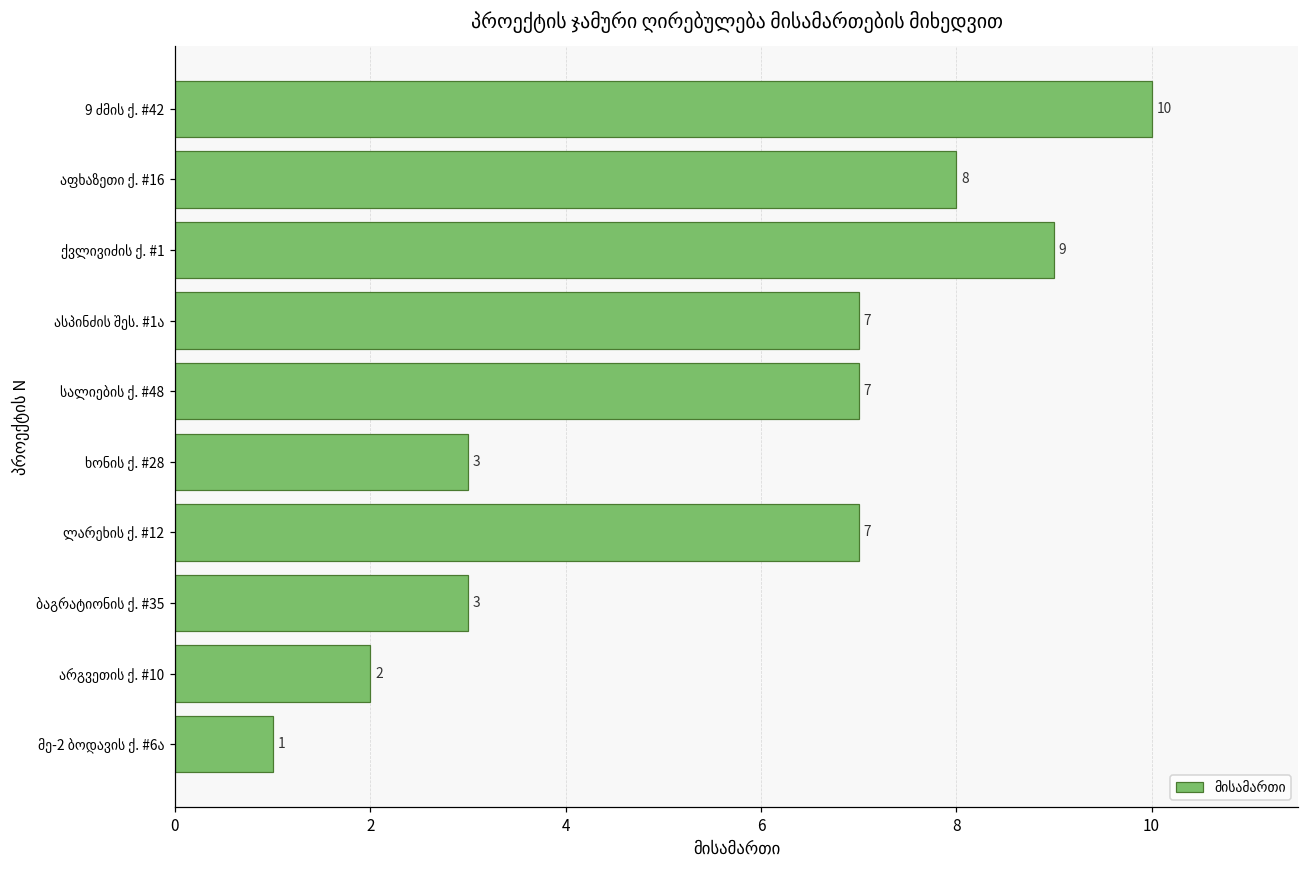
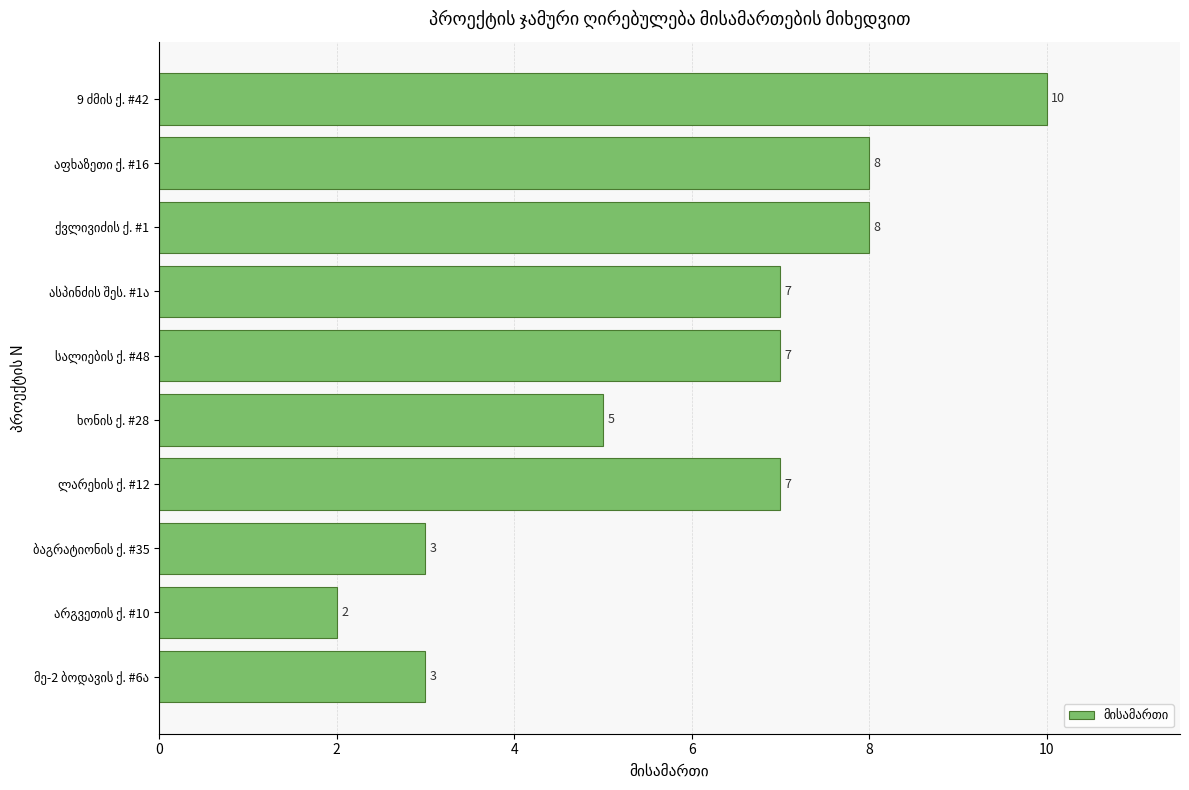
ქვლივიძის ქ. #1: 9 -> 8
ხონის ქ. #28: 3 -> 5
მე-2 ბოდავის ქ. #6ა: 1 -> 3
